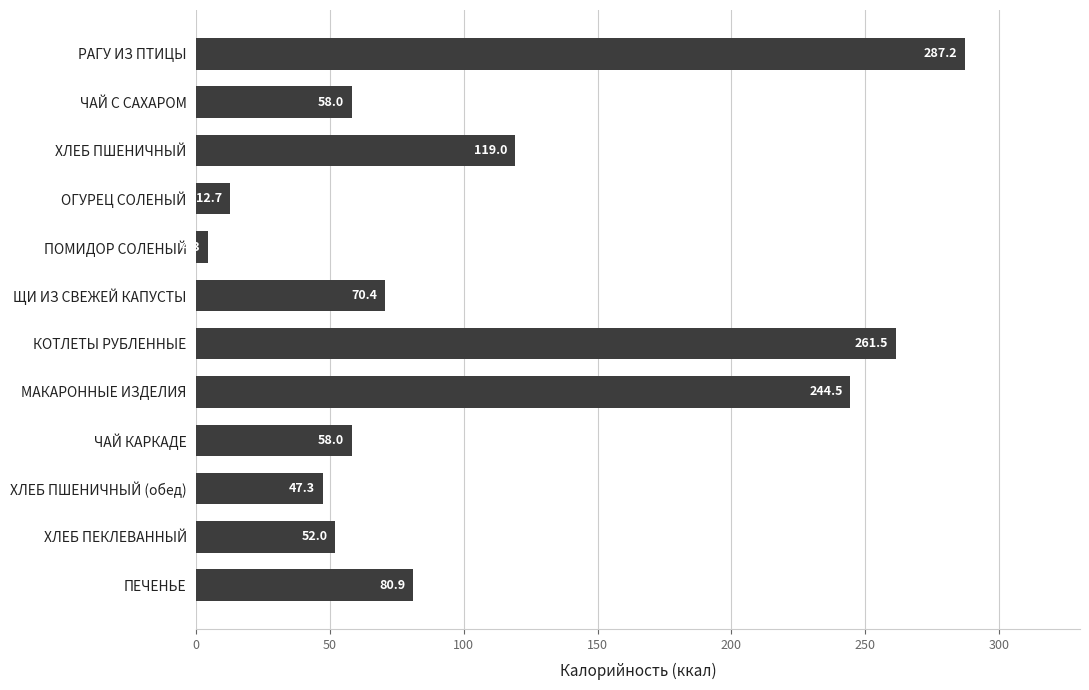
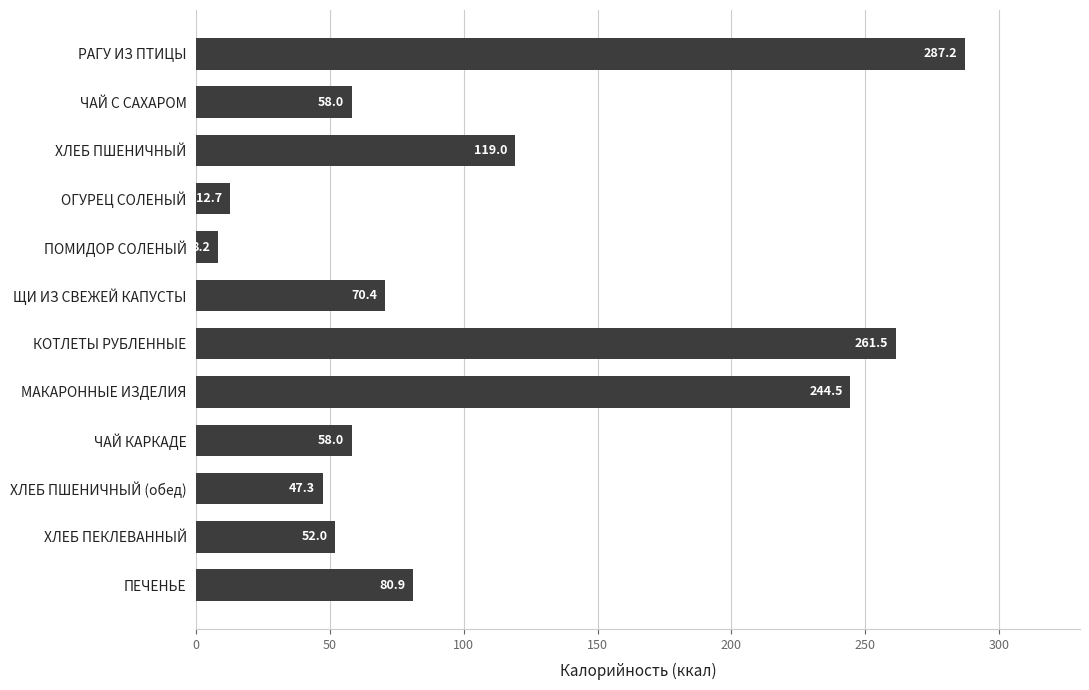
ПОМИДОР СОЛЕНЫЙ: 4 -> 8
